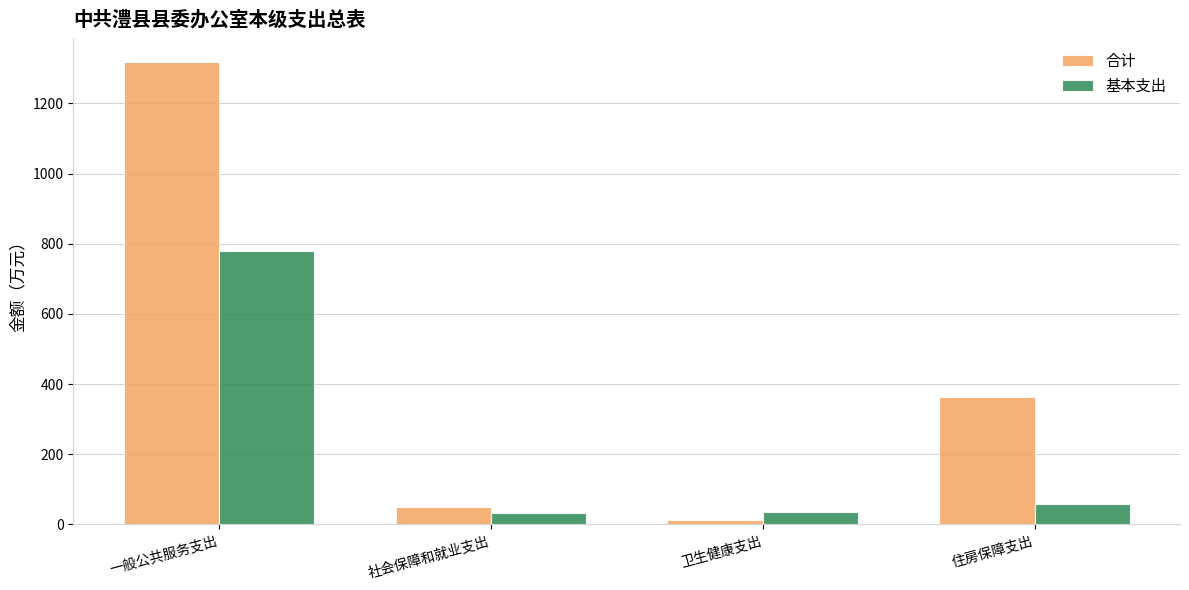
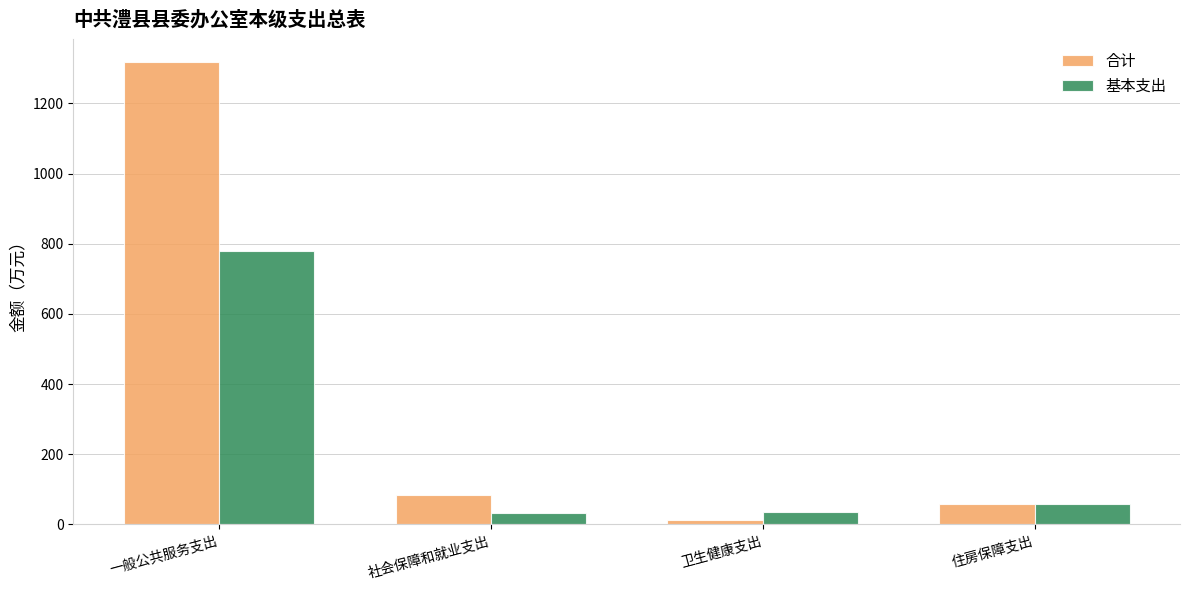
合计, 社会保障和就业支出: 50 -> 80
合计, 住房保障支出: 360 -> 60
